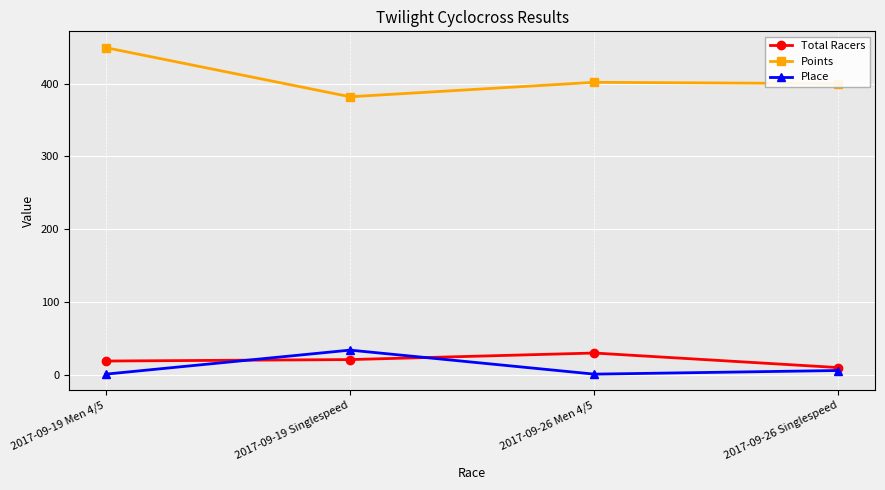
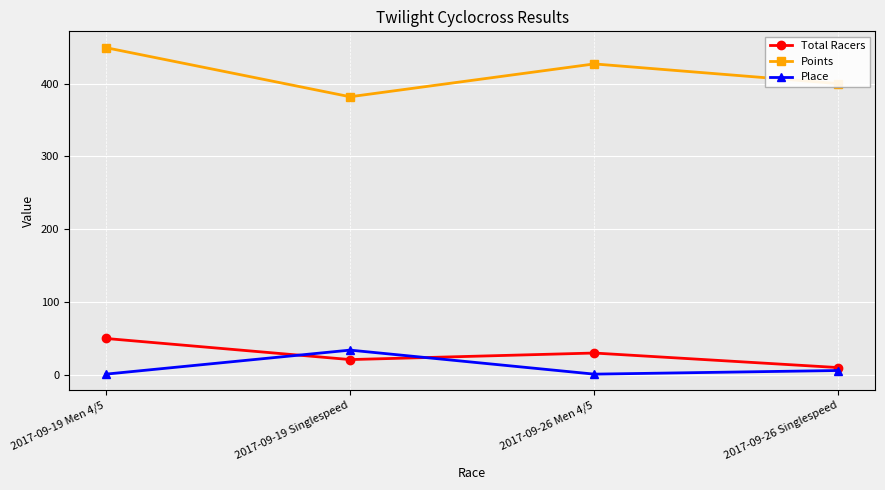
Total Racers, 2017-09-19 Men 4/5: 20 -> 50
Points, 2017-09-26 Men 4/5: 400 -> 430
